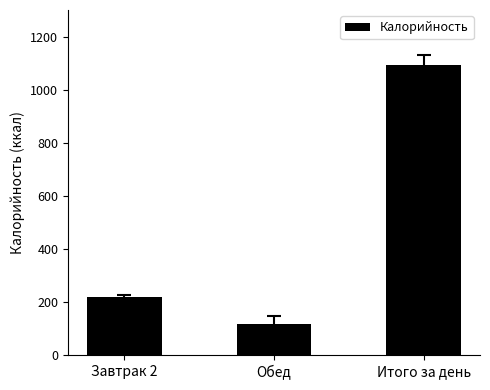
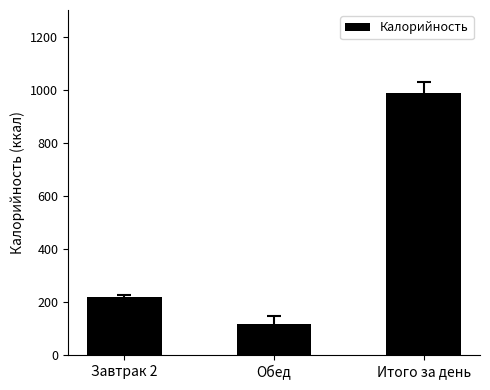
Калорийность, Итого за день: 1090 -> 990
